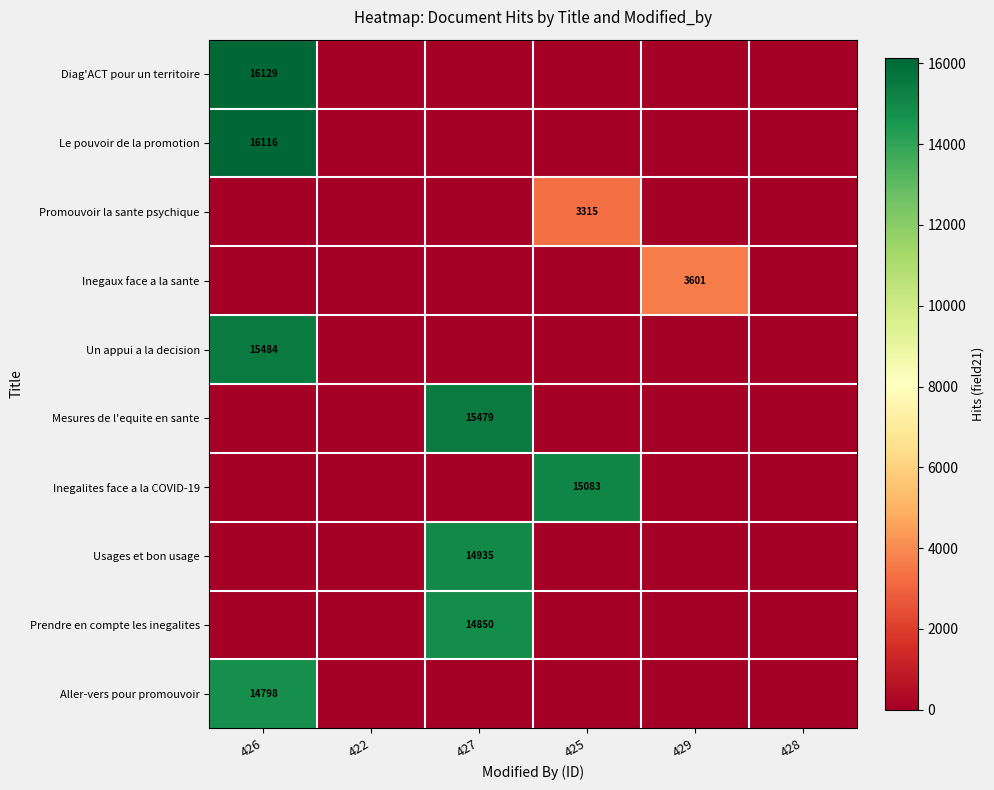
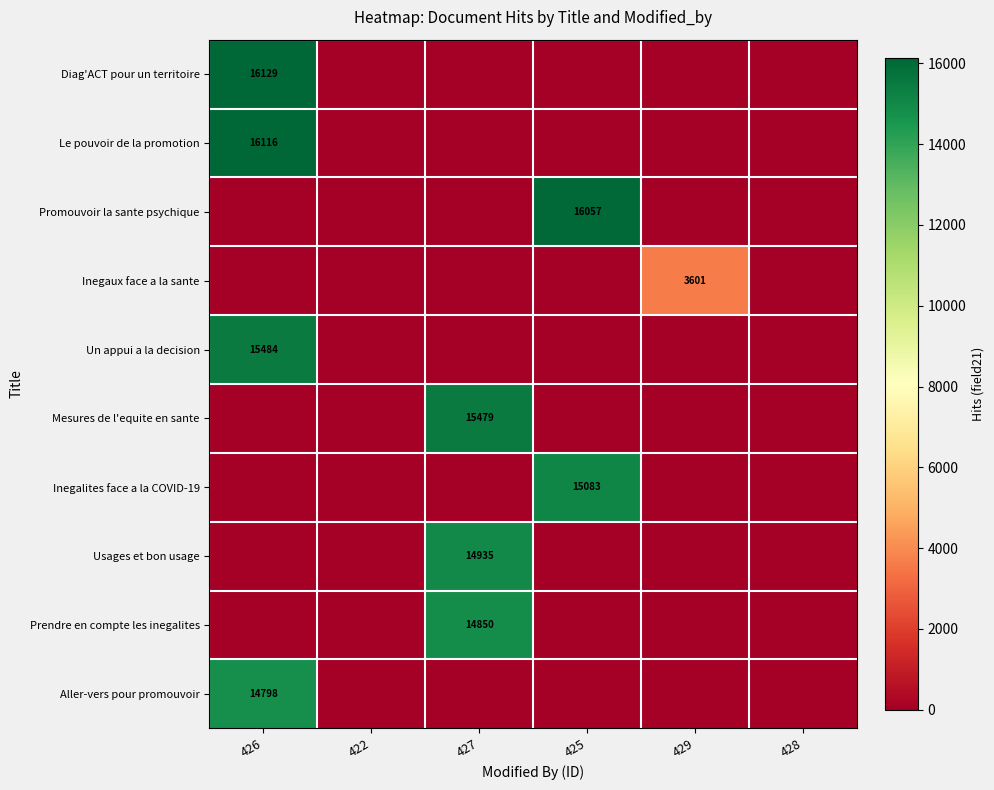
Promouvoir la sante psychique, 425: 3315 -> 16057
